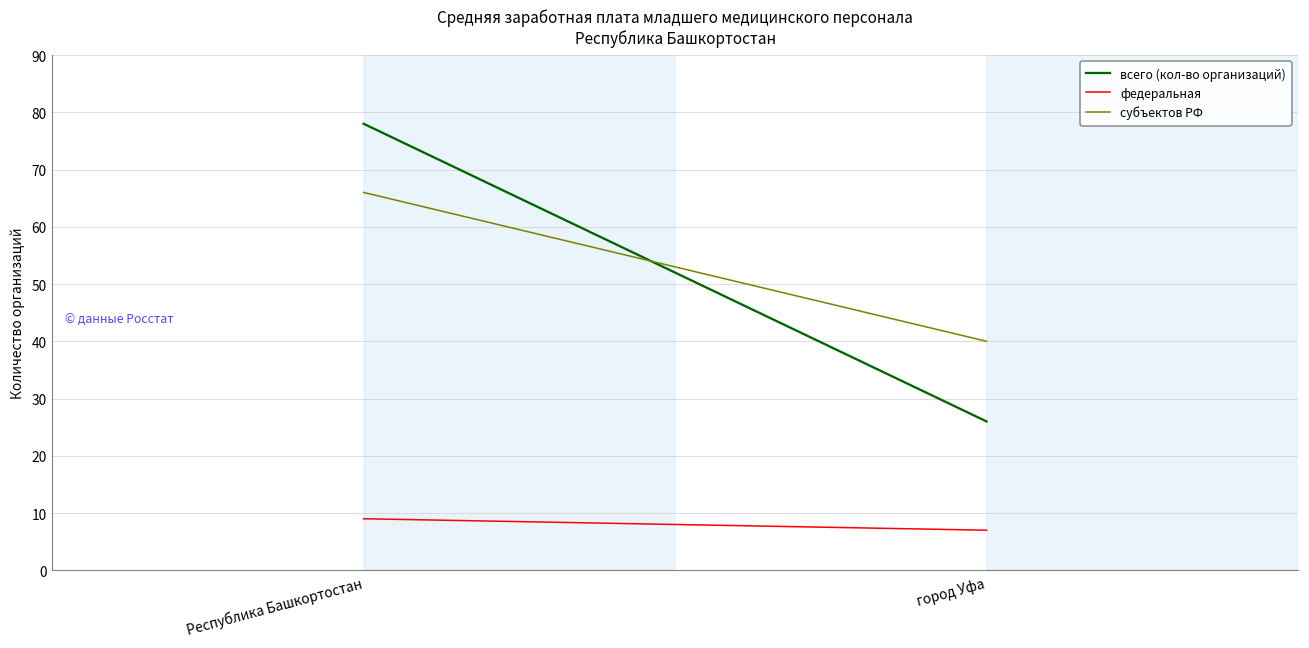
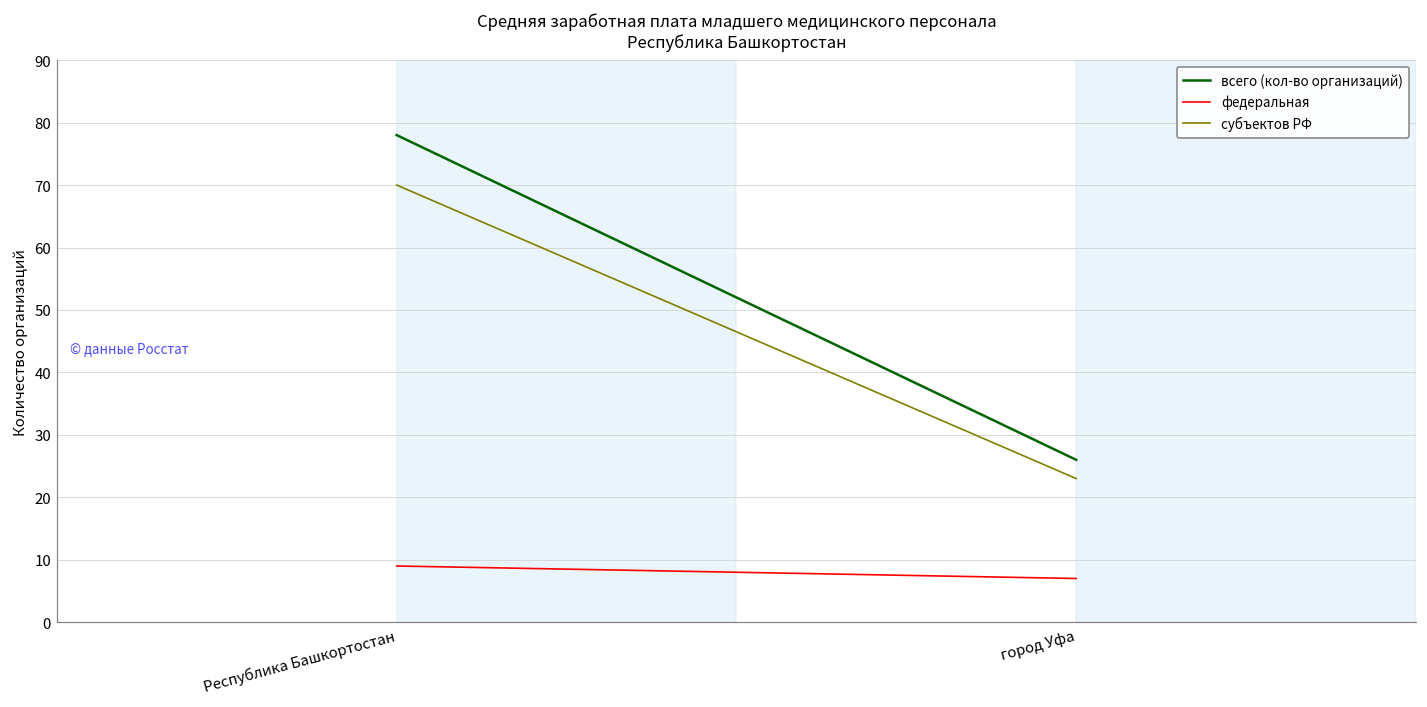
субъектов РФ, Республика Башкортостан: 66 -> 70
субъектов РФ, город Уфа: 40 -> 23
